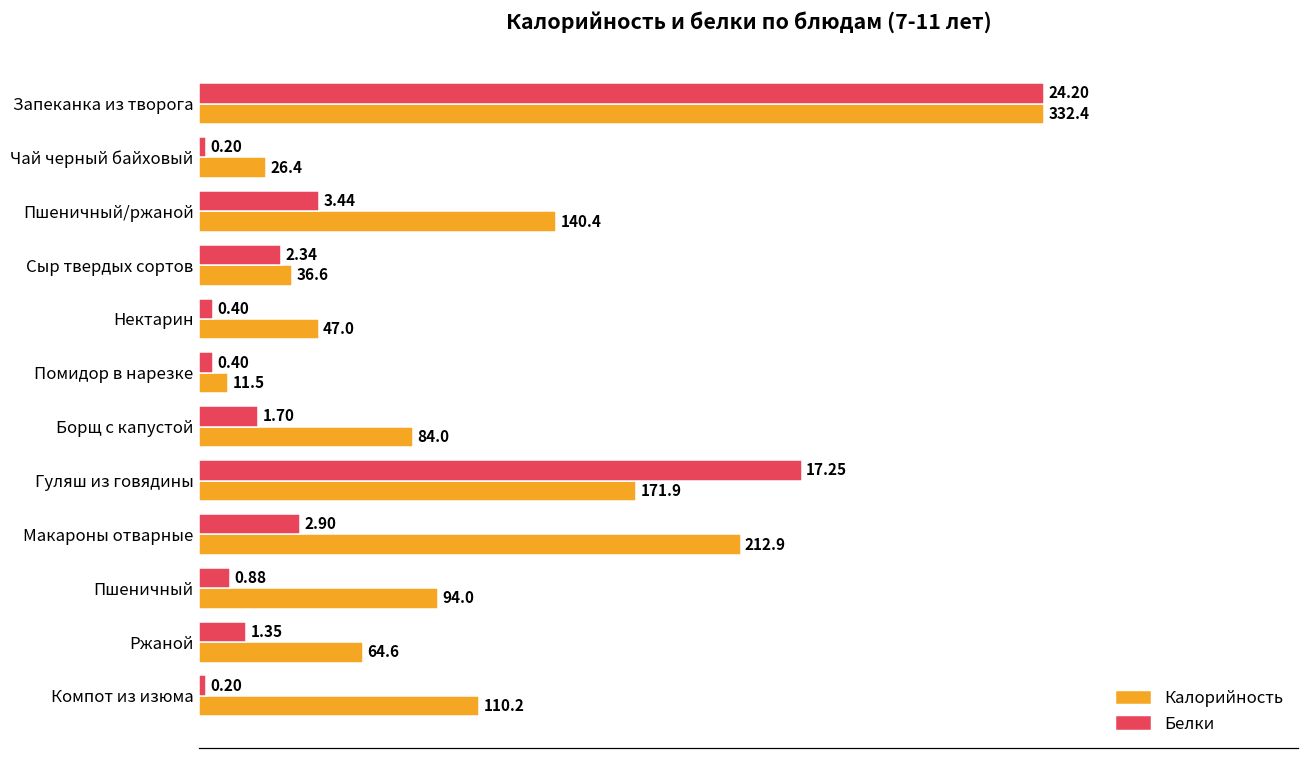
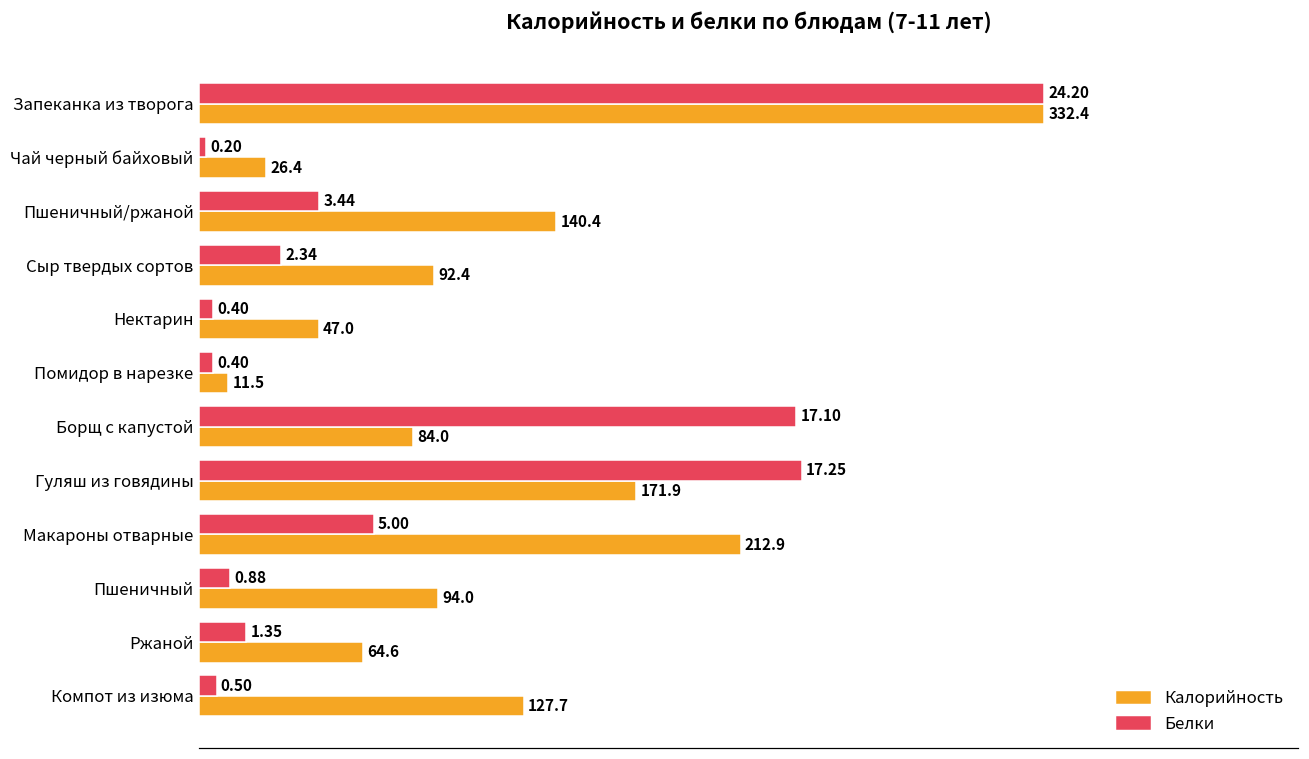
Калорийность, Сыр твердых сортов: 36.6 -> 92.4
Белки, Борщ с капустой: 1.70 -> 17.10
Белки, Макароны отварные: 2.90 -> 5.00
Белки, Компот из изюма: 0.20 -> 0.50
Калорийность, Компот из изюма: 110.2 -> 127.7
